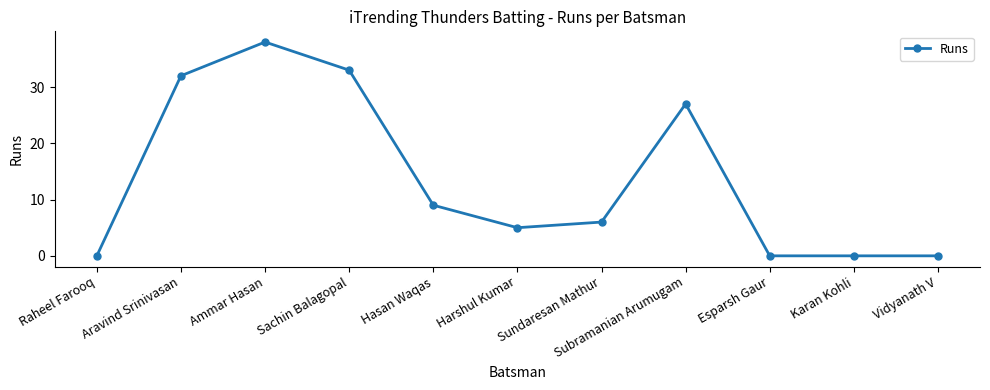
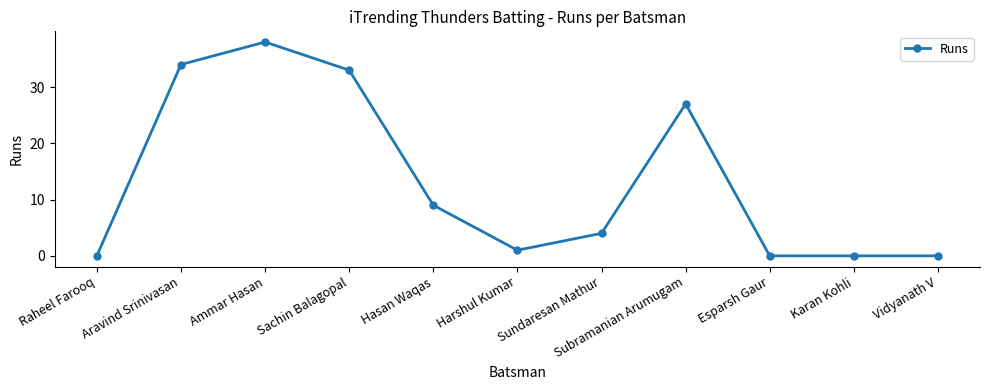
Aravind Srinivasan: 32 -> 34
Harshul Kumar: 5 -> 1
Sundaresan Mathur: 6 -> 4
